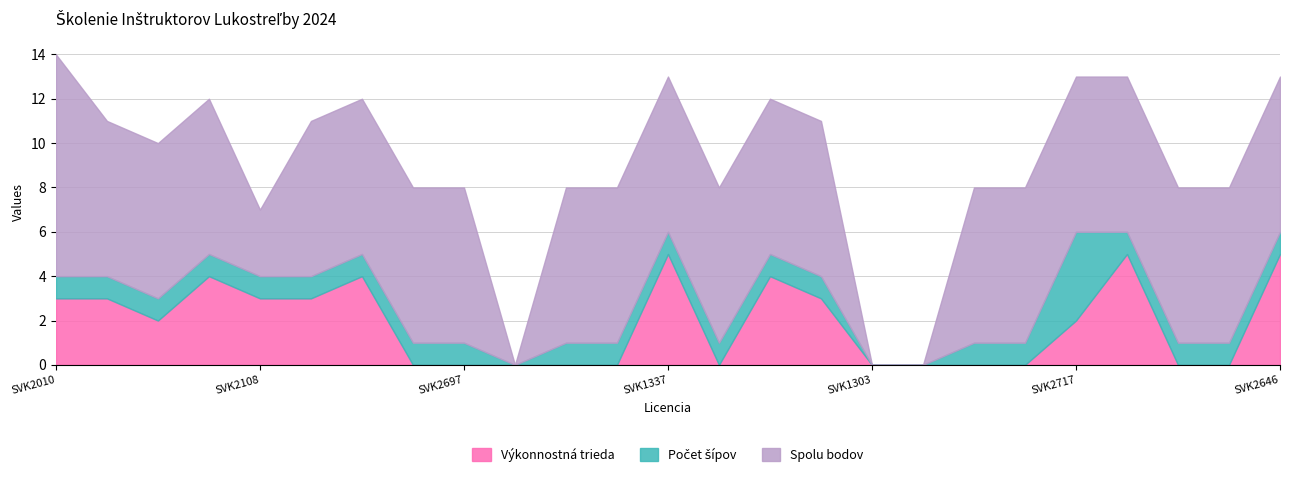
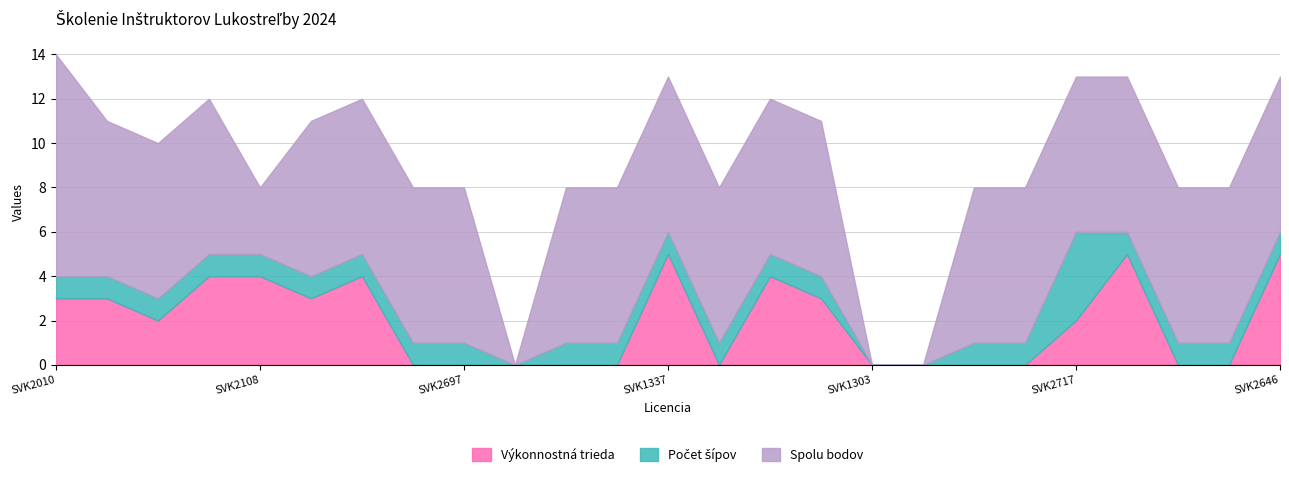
Výkonnostná trieda, SVK2108: 3 -> 4
